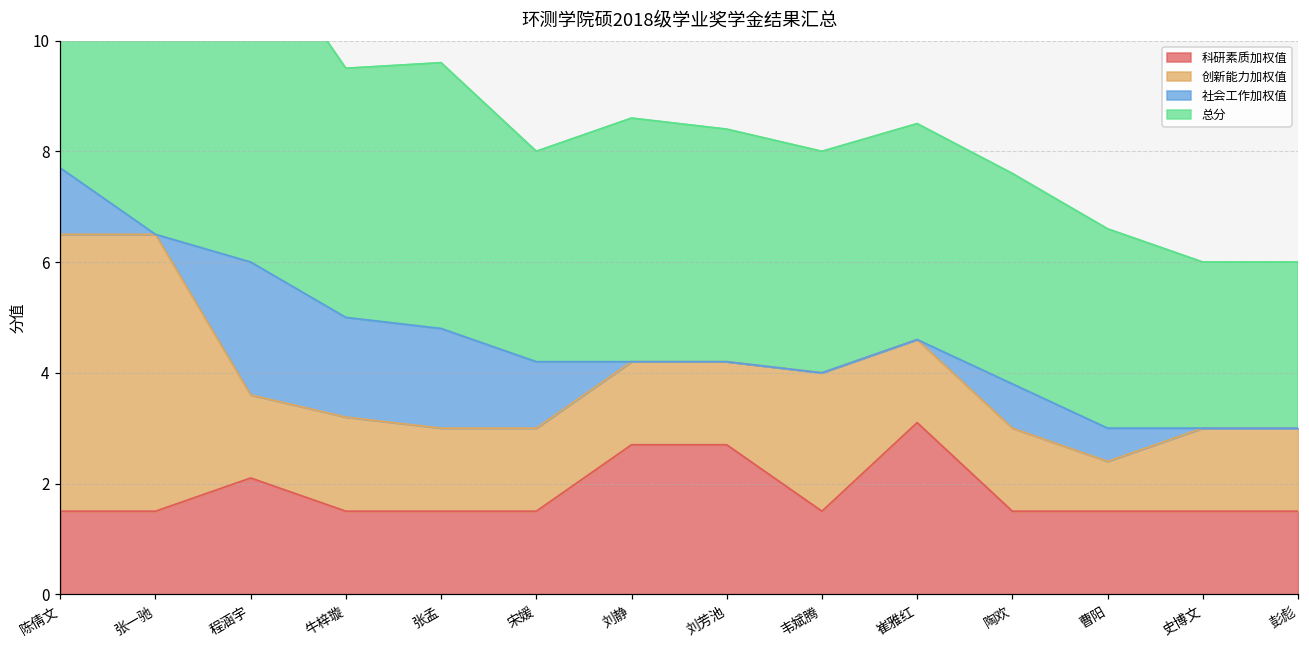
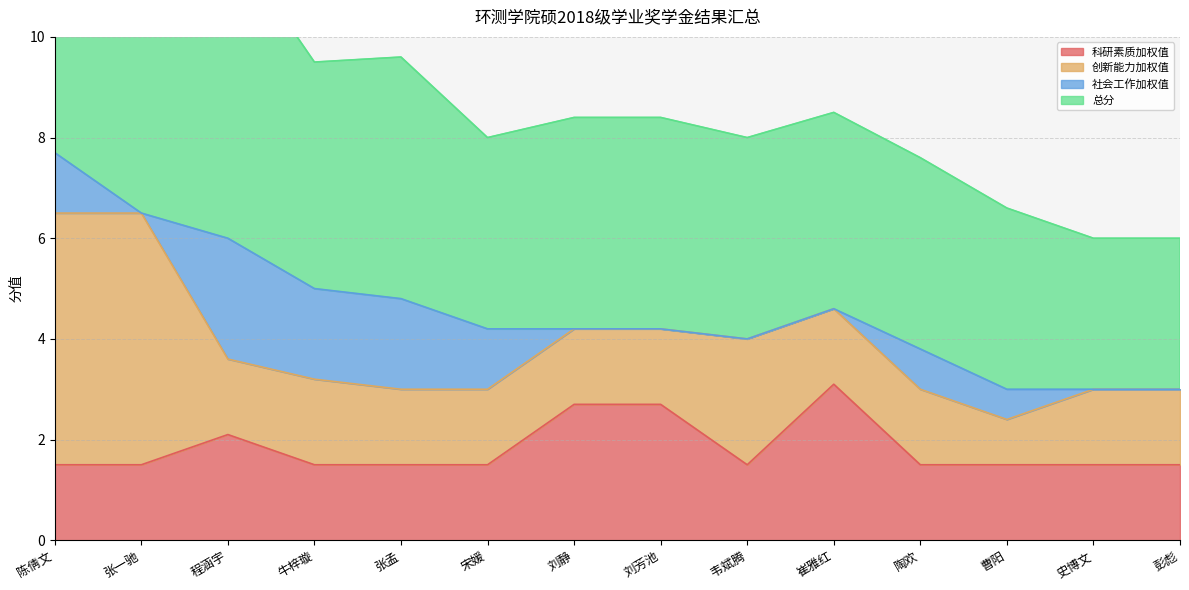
总分, 刘静: 4.4 -> 4.2
